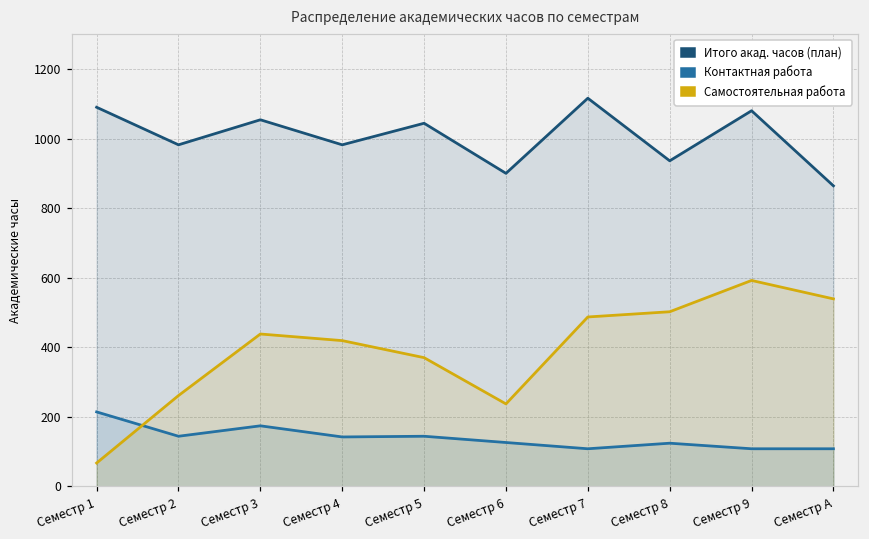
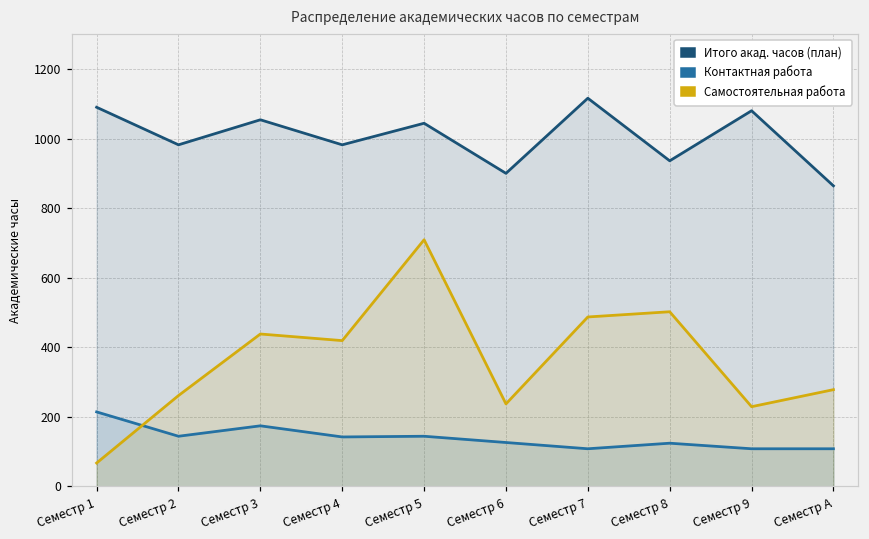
Самостоятельная работа, Семестр 5: 370 -> 710
Самостоятельная работа, Семестр 9: 590 -> 230
Самостоятельная работа, Семестр A: 540 -> 280
